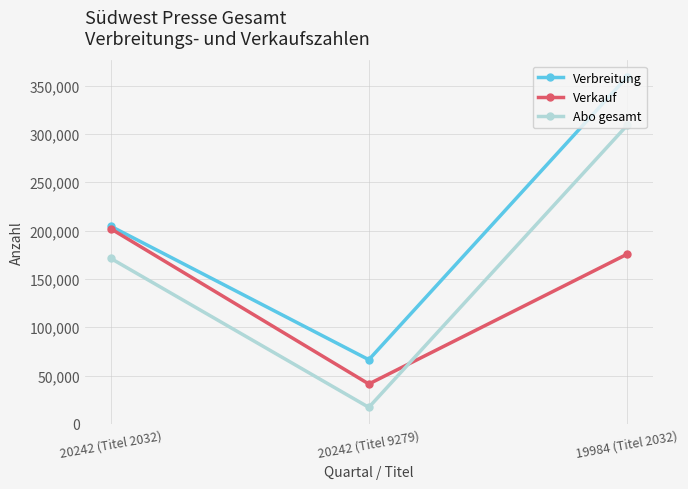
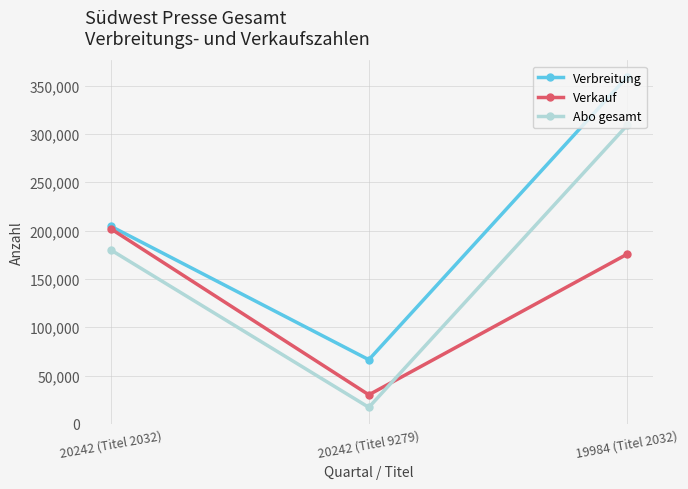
Abo gesamt, 20242 (Titel 2032): 170,000 -> 180,000
Verkauf, 20242 (Titel 9279): 40,000 -> 30,000
